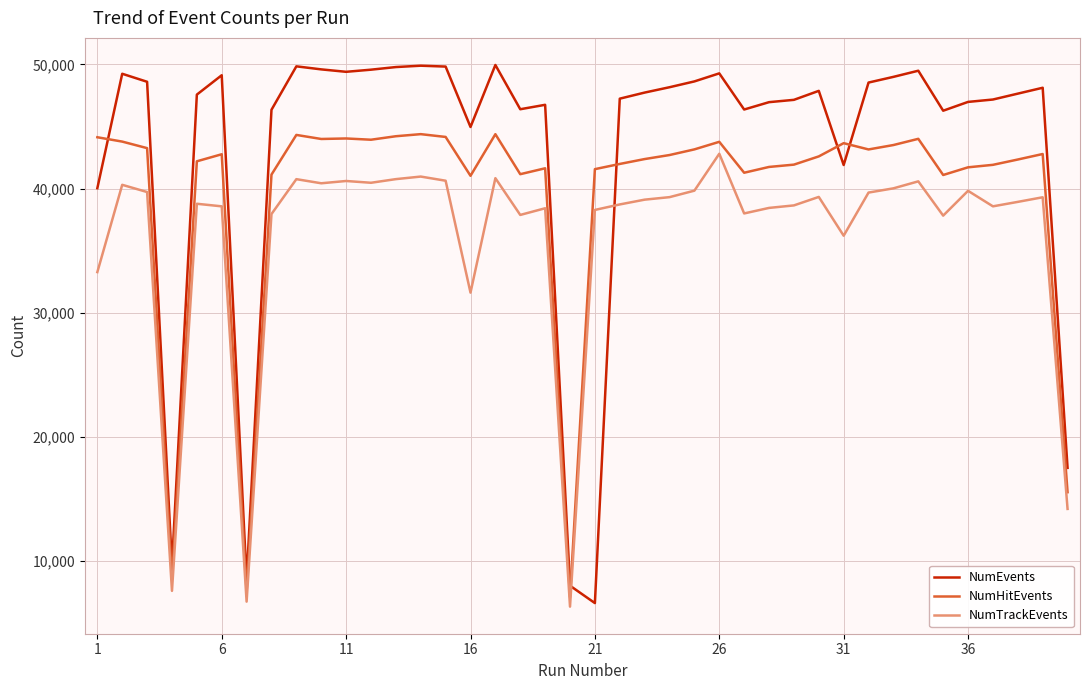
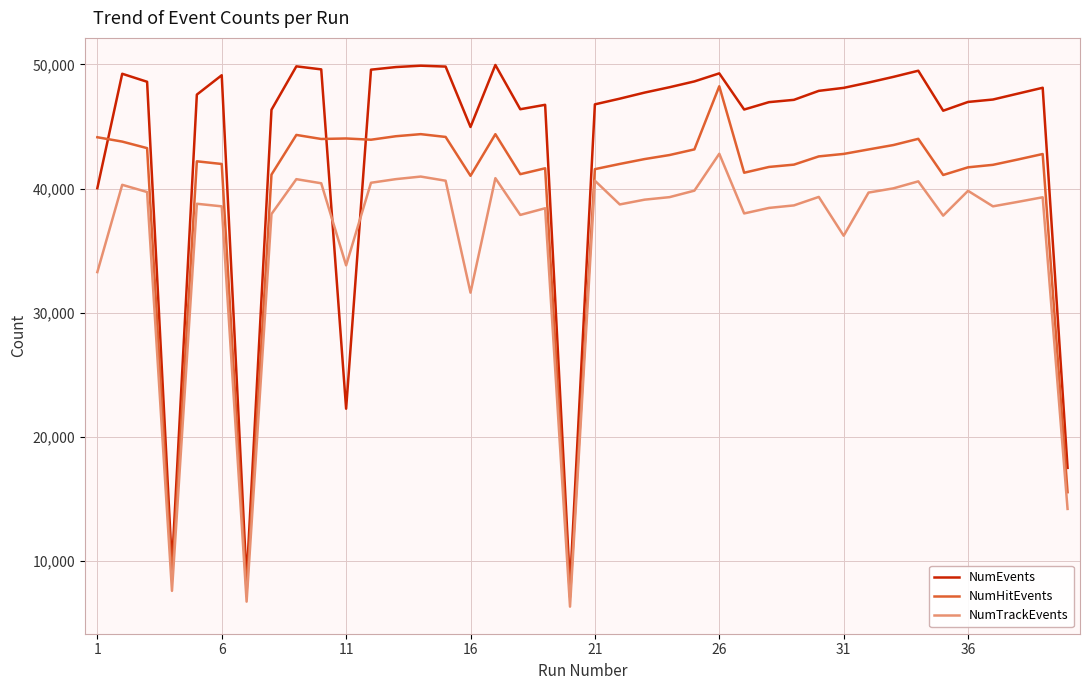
NumHitEvents, 6: 42,800 -> 42,000
NumEvents, 11: 49,400 -> 22,300
NumTrackEvents, 11: 40,600 -> 33,800
NumEvents, 21: 6,600 -> 46,800
NumTrackEvents, 21: 38,300 -> 40,600
NumHitEvents, 26: 43,800 -> 48,200
NumEvents, 31: 41,900 -> 48,100
NumHitEvents, 31: 43,700 -> 42,800
